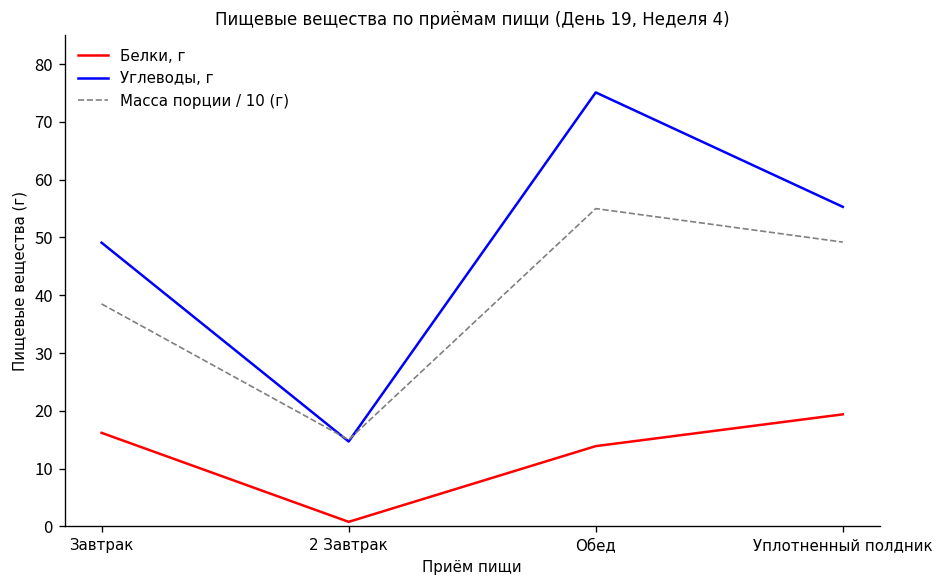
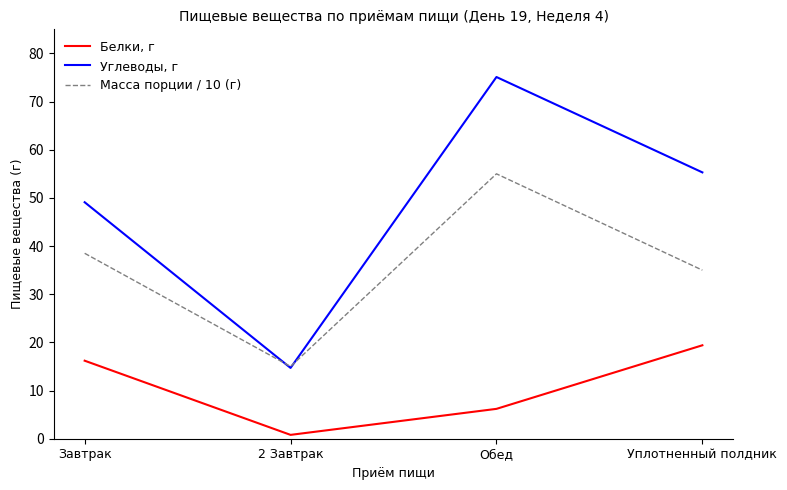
Белки, г, Обед: 14 -> 6
Масса порции / 10 (г), Уплотненный полдник: 49 -> 35
